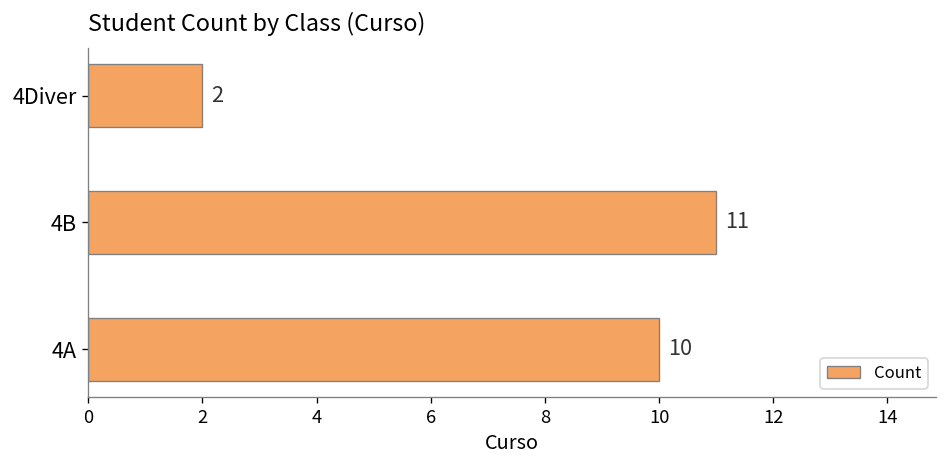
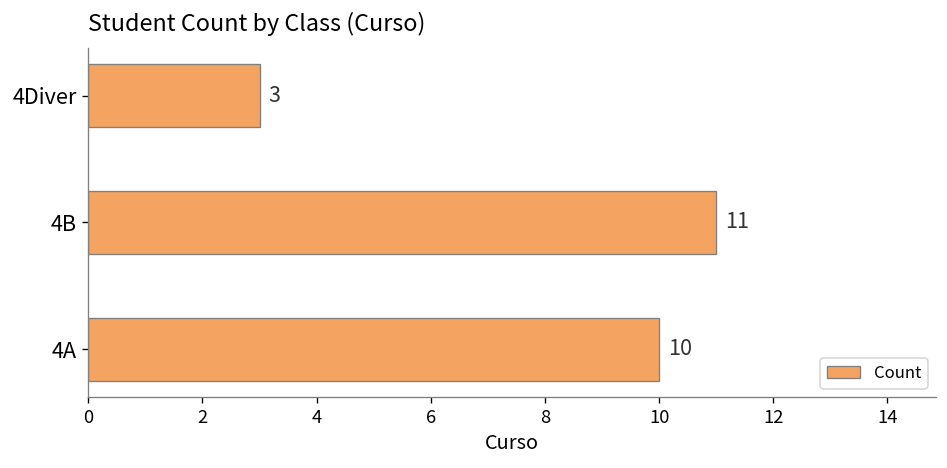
4Diver: 2 -> 3
